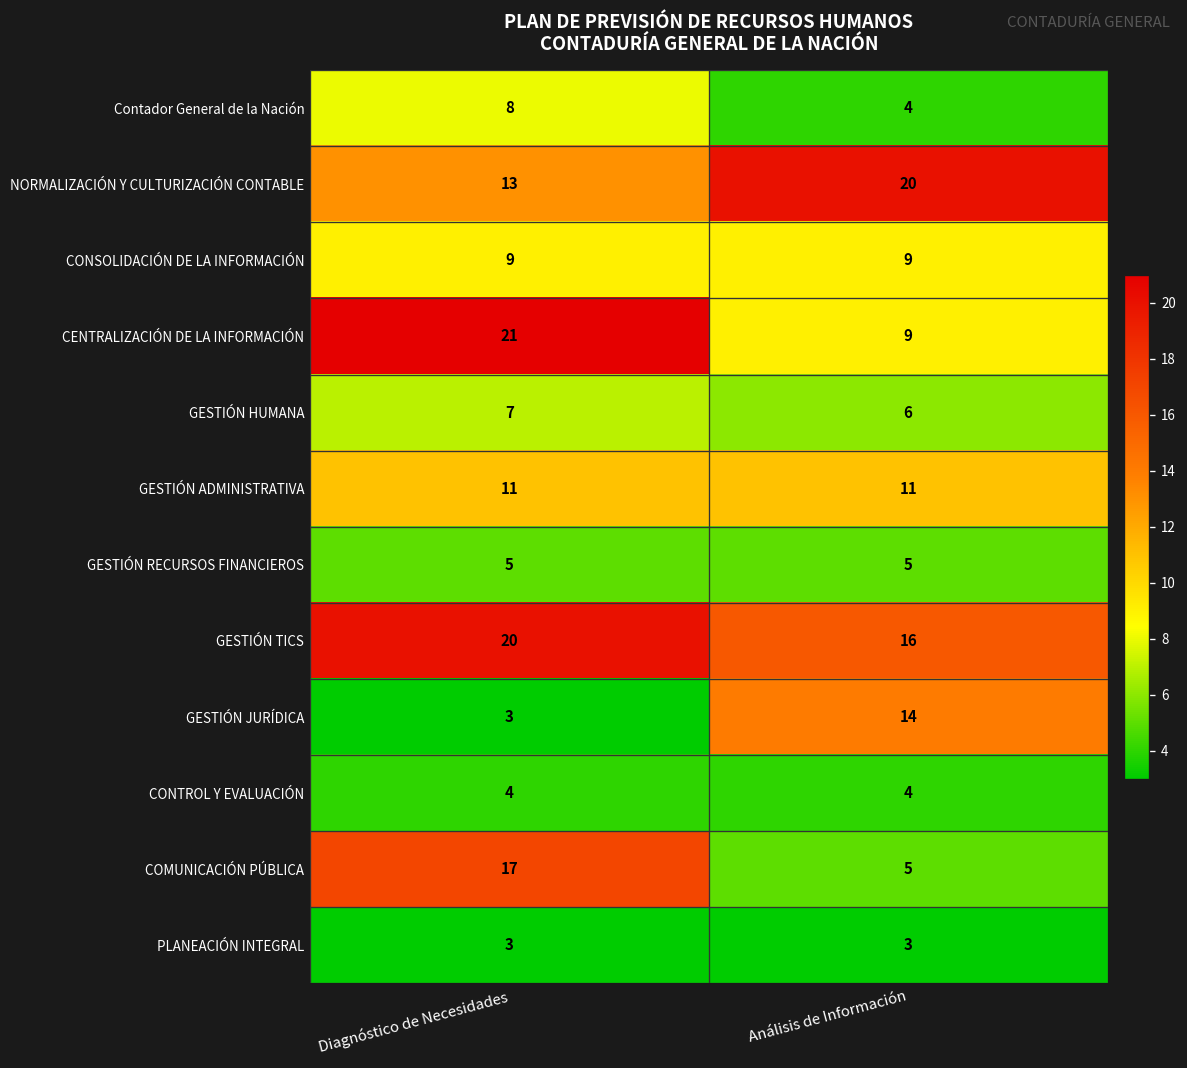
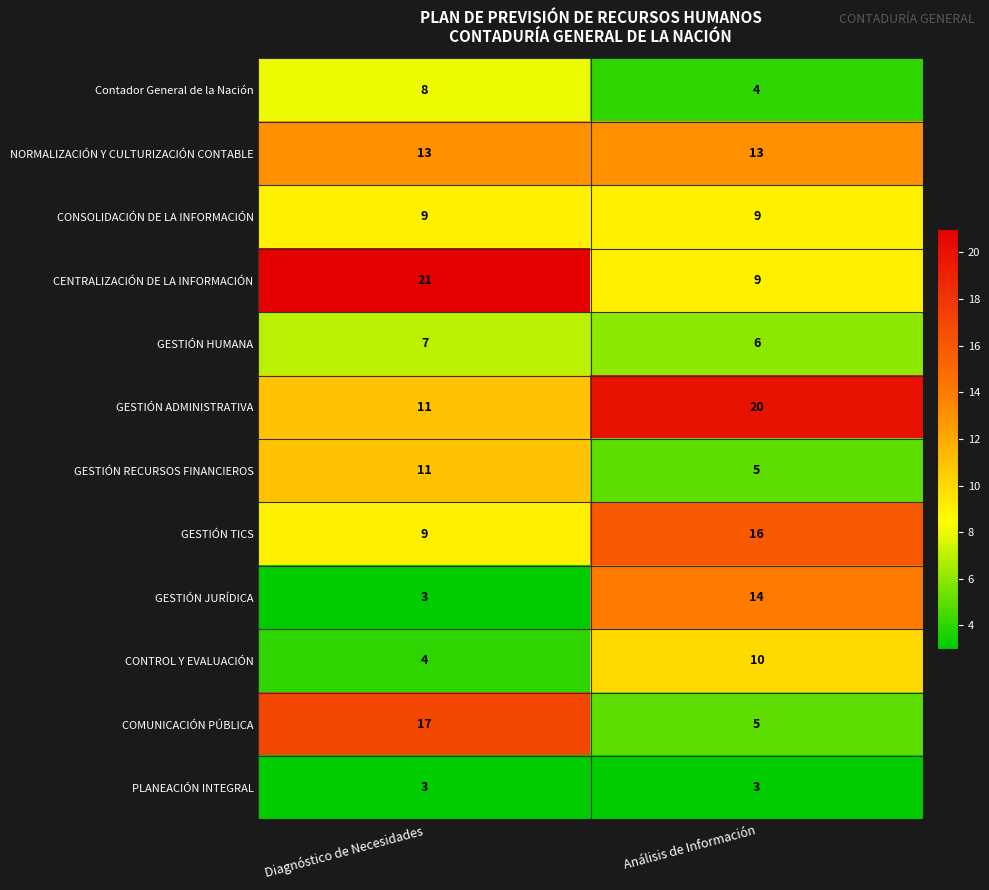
NORMALIZACIÓN Y CULTURIZACIÓN CONTABLE, Análisis de Información: 20 -> 13
GESTIÓN ADMINISTRATIVA, Análisis de Información: 11 -> 20
GESTIÓN RECURSOS FINANCIEROS, Diagnóstico de Necesidades: 5 -> 11
GESTIÓN TICS, Diagnóstico de Necesidades: 20 -> 9
CONTROL Y EVALUACIÓN, Análisis de Información: 4 -> 10
